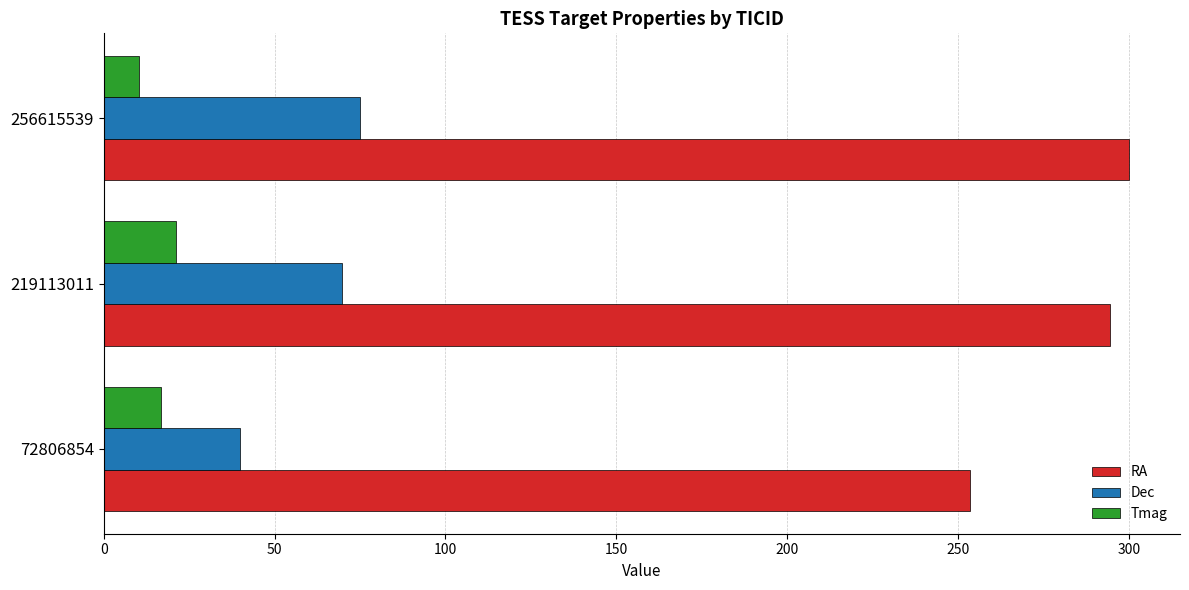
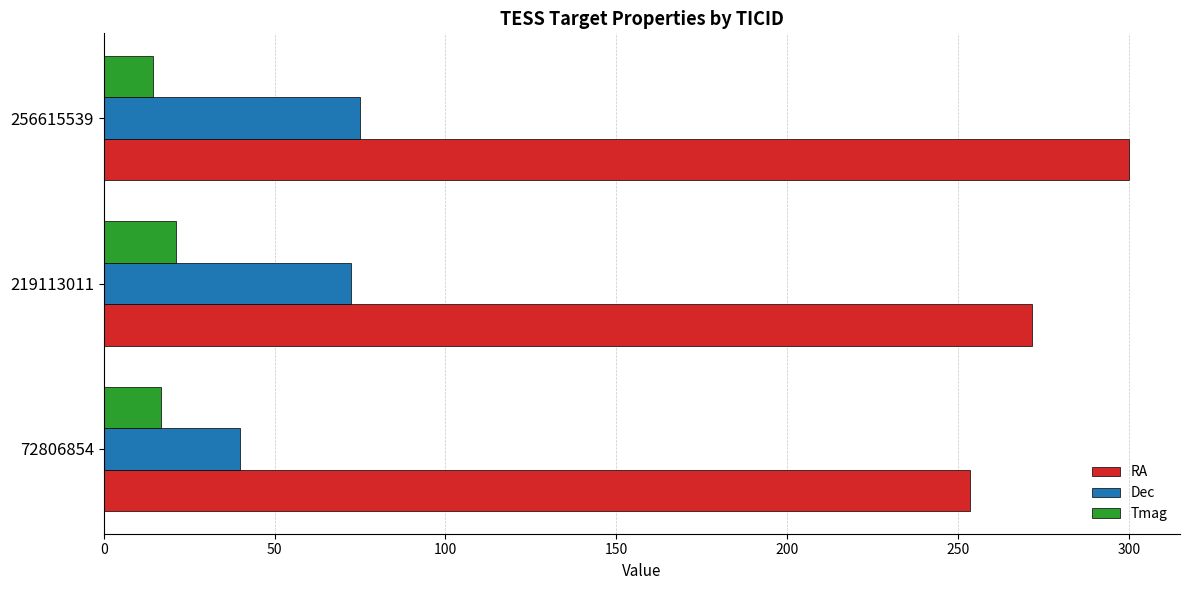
Tmag, 256615539: 10 -> 14
Dec, 219113011: 70 -> 72
RA, 219113011: 294 -> 272
